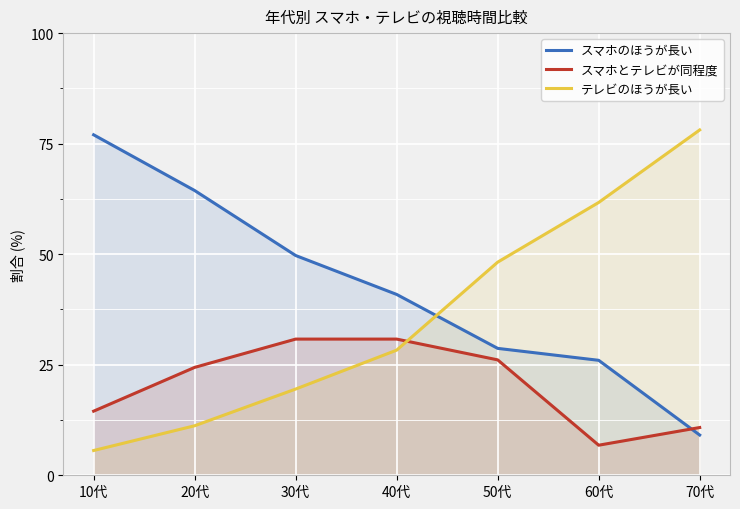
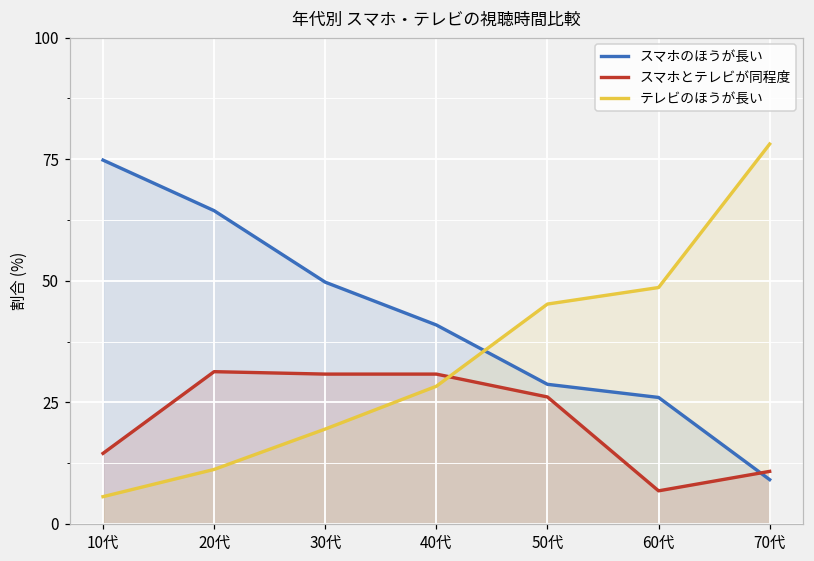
スマホのほうが長い, 10代: 77 -> 75
スマホとテレビが同程度, 20代: 24 -> 31
テレビのほうが長い, 50代: 48 -> 45
テレビのほうが長い, 60代: 62 -> 49
